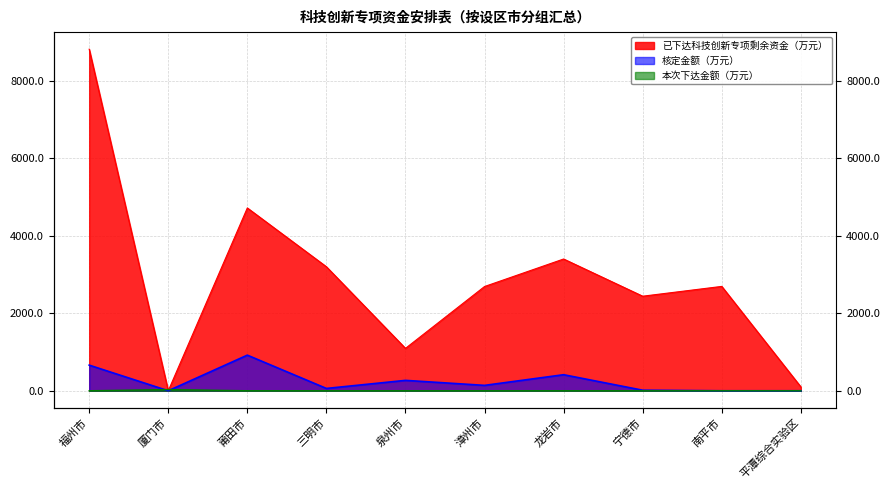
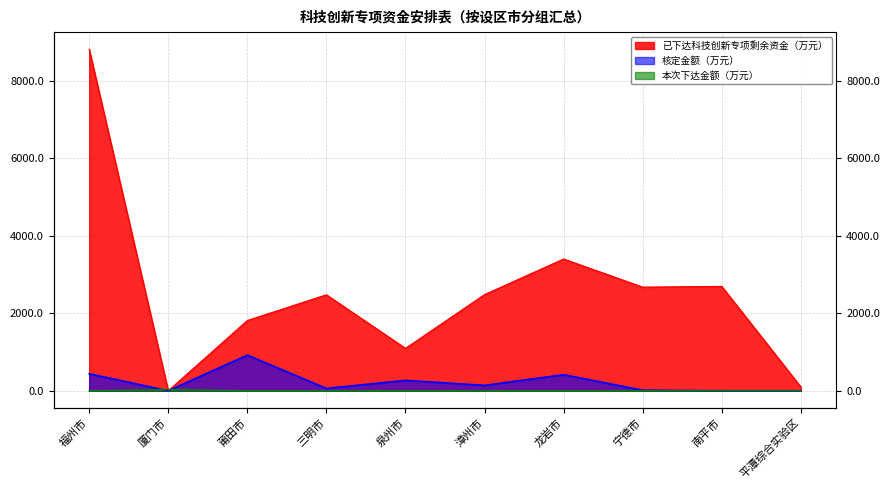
核定金额（万元）, 福州市: 700 -> 400
已下达科技创新专项剩余资金（万元）, 莆田市: 4700 -> 1800
已下达科技创新专项剩余资金（万元）, 三明市: 3200 -> 2500
已下达科技创新专项剩余资金（万元）, 漳州市: 2700 -> 2500
已下达科技创新专项剩余资金（万元）, 宁德市: 2400 -> 2700
